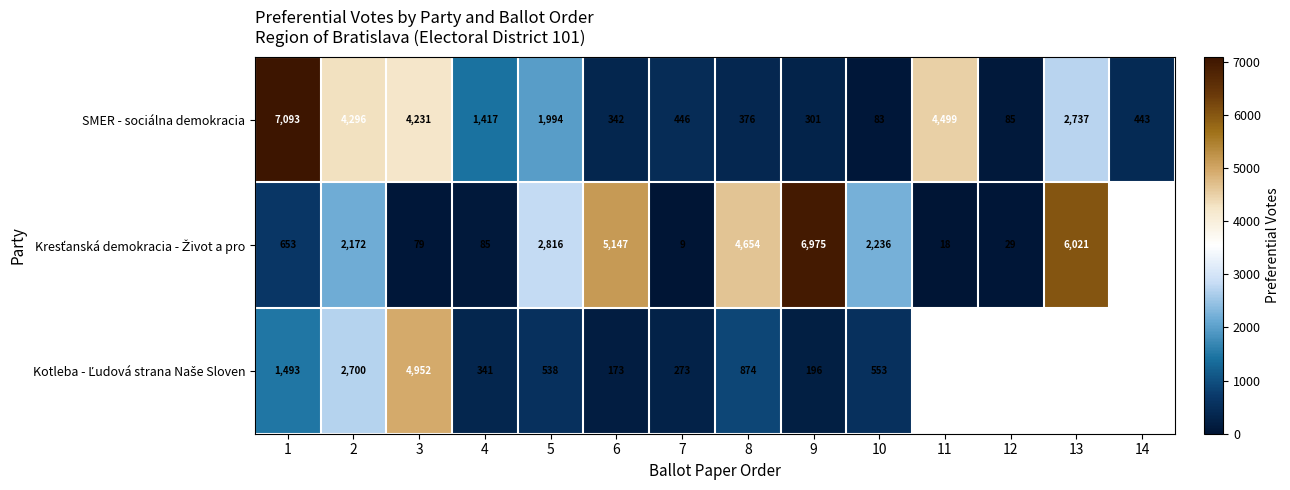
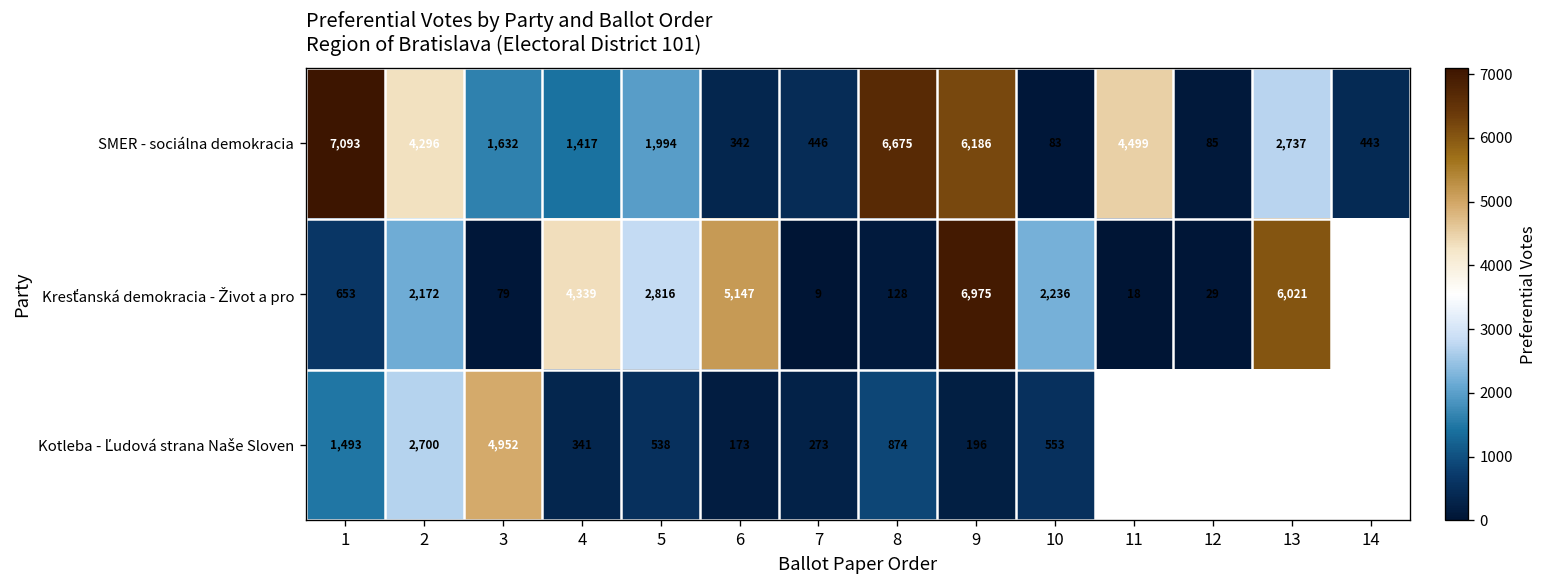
SMER - sociálna demokracia, 3: 4,231 -> 1,632
SMER - sociálna demokracia, 8: 376 -> 6,675
SMER - sociálna demokracia, 9: 301 -> 6,186
Kresťanská demokracia - Život a pro, 4: 85 -> 4,339
Kresťanská demokracia - Život a pro, 8: 4,654 -> 128
